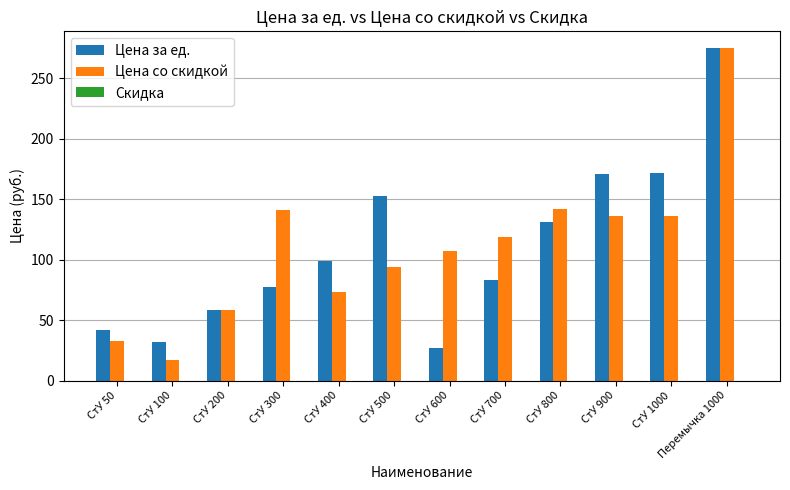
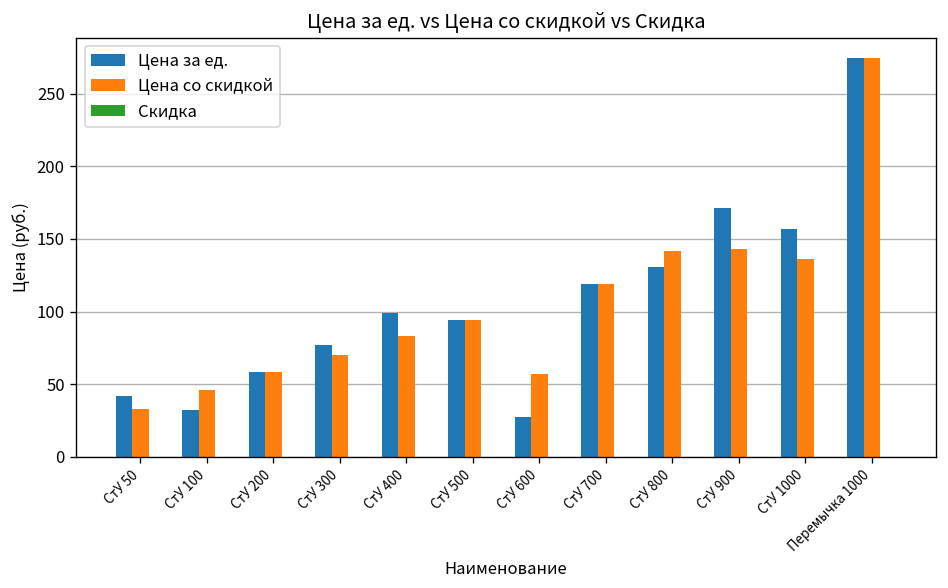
Цена со скидкой, СтУ 100: 17 -> 46
Цена со скидкой, СтУ 300: 141 -> 70
Цена со скидкой, СтУ 400: 73 -> 83
Цена за ед., СтУ 500: 153 -> 94
Цена со скидкой, СтУ 600: 107 -> 57
Цена за ед., СтУ 700: 83 -> 119
Цена со скидкой, СтУ 900: 136 -> 143
Цена за ед., СтУ 1000: 172 -> 157
